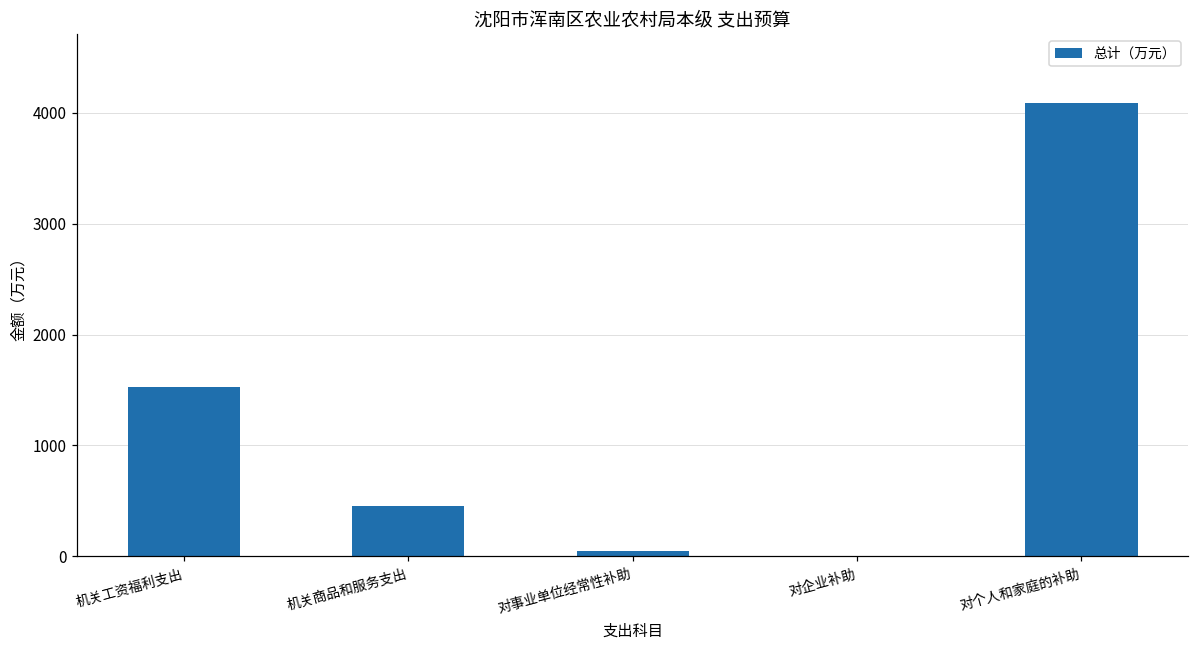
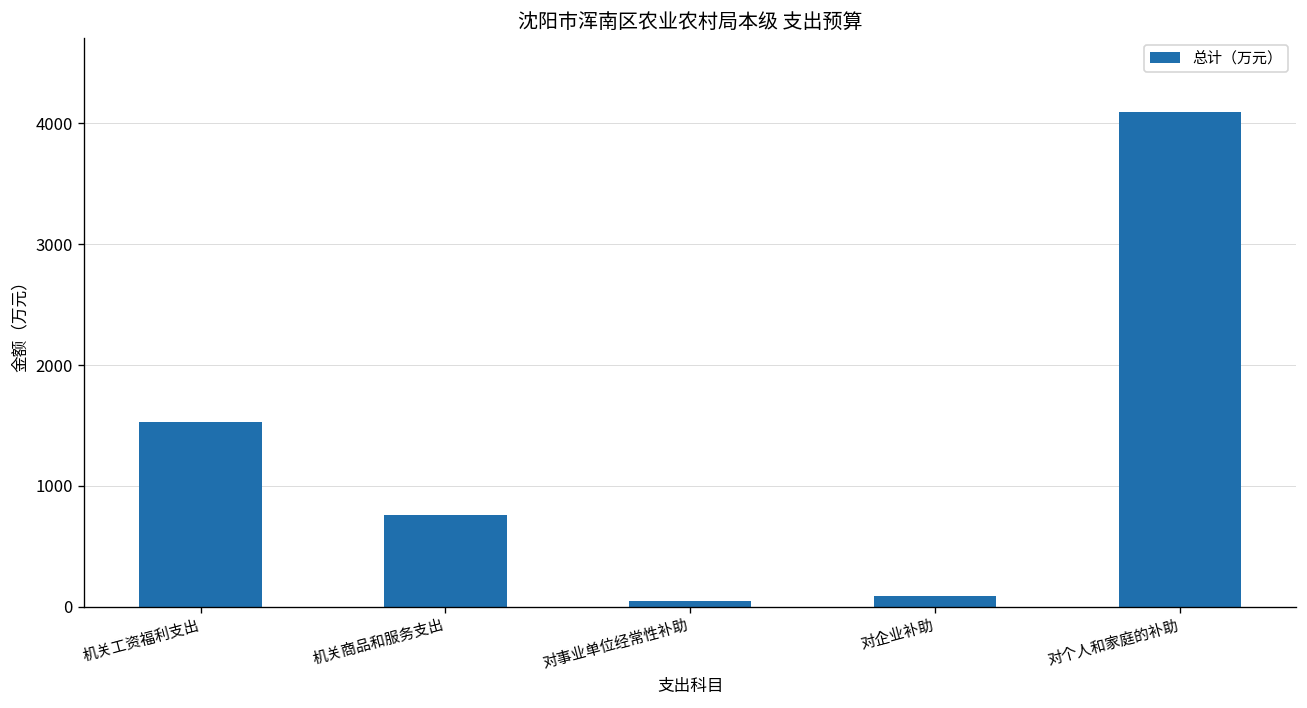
机关商品和服务支出: 450 -> 760
对企业补助: 0 -> 90
